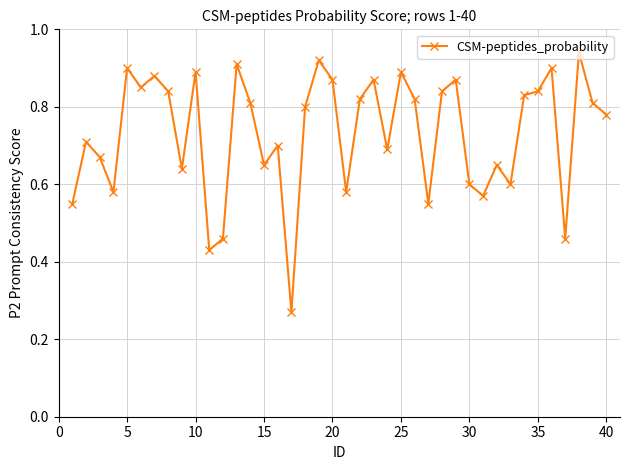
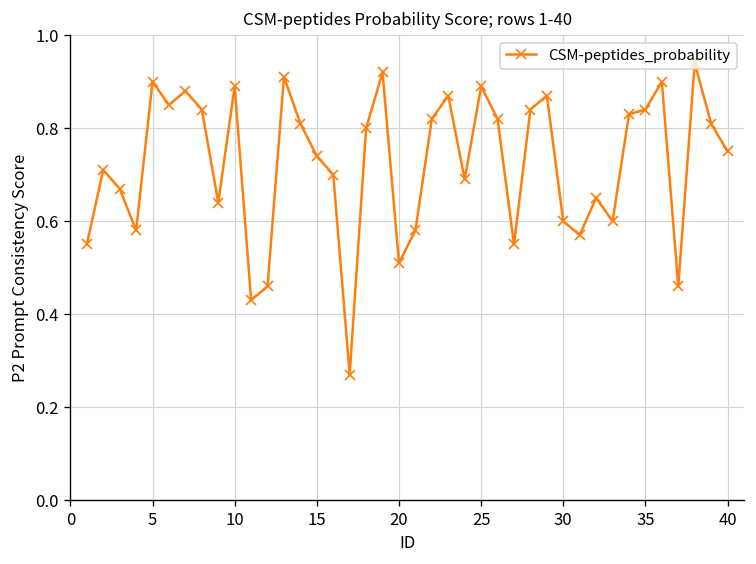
15: 0.65 -> 0.74
20: 0.87 -> 0.51
40: 0.78 -> 0.75
